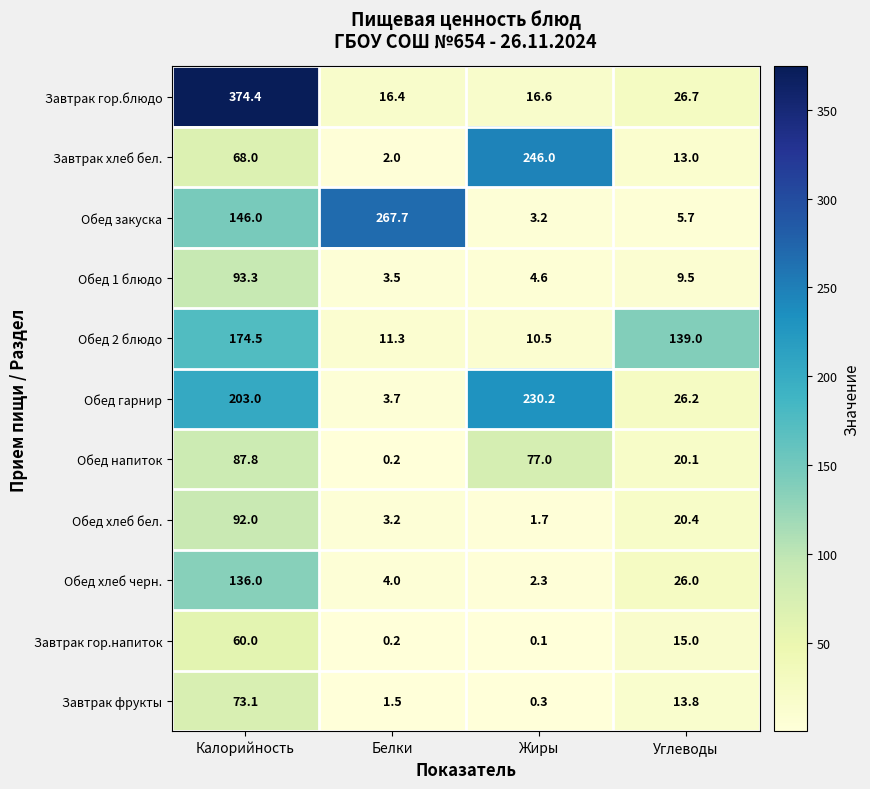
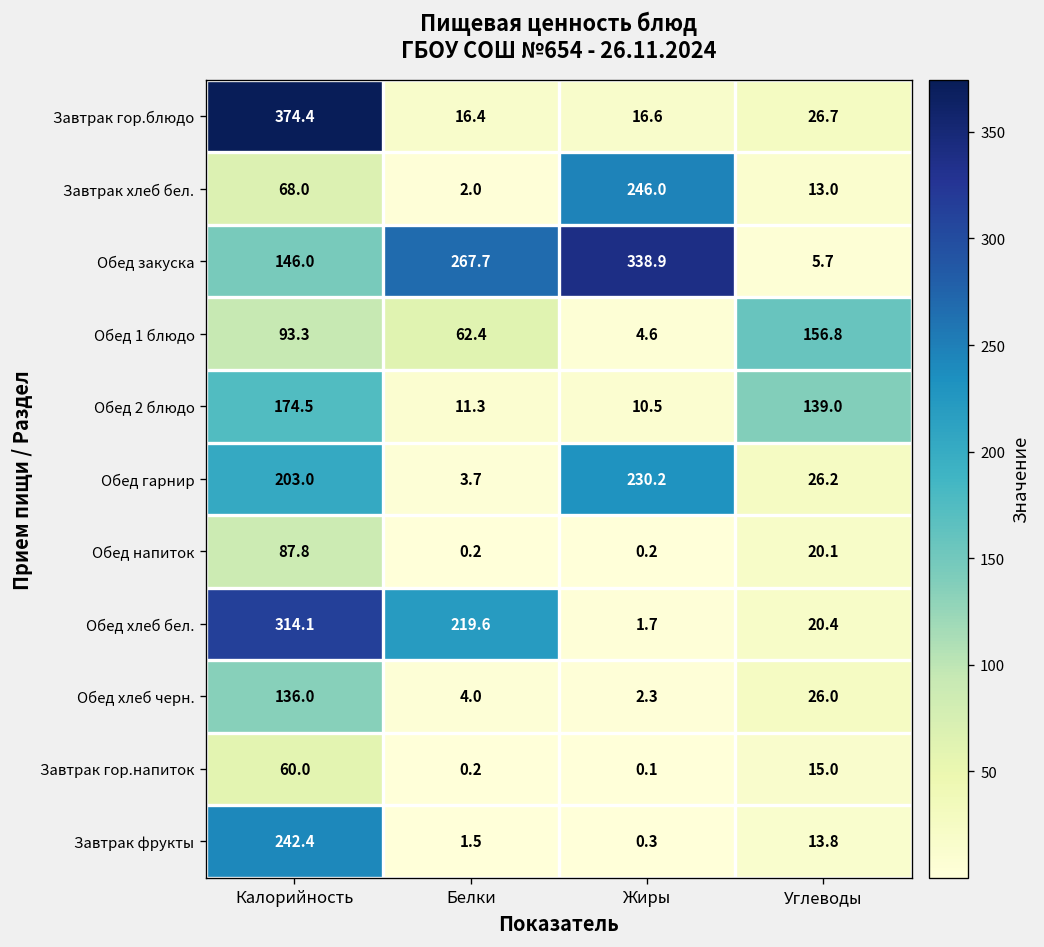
Обед закуска, Жиры: 3.2 -> 338.9
Обед 1 блюдо, Белки: 3.5 -> 62.4
Обед 1 блюдо, Углеводы: 9.5 -> 156.8
Обед напиток, Жиры: 77.0 -> 0.2
Обед хлеб бел., Калорийность: 92.0 -> 314.1
Обед хлеб бел., Белки: 3.2 -> 219.6
Завтрак фрукты, Калорийность: 73.1 -> 242.4
